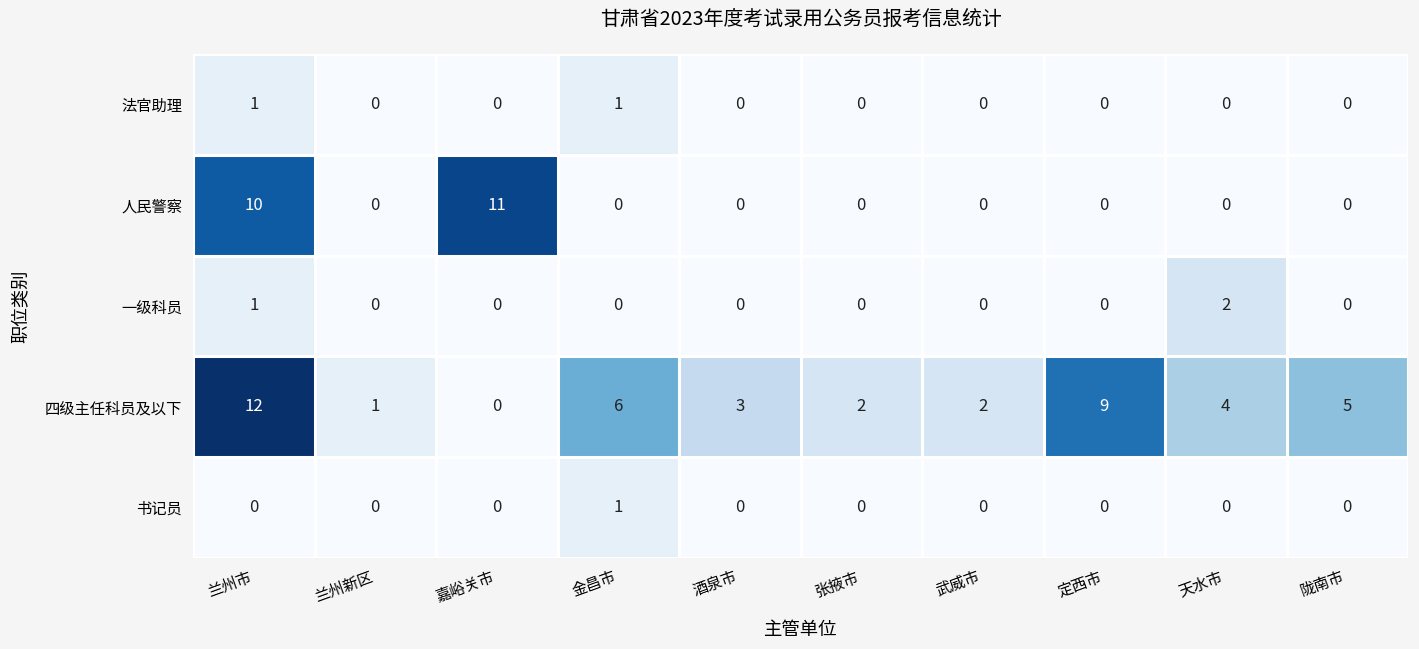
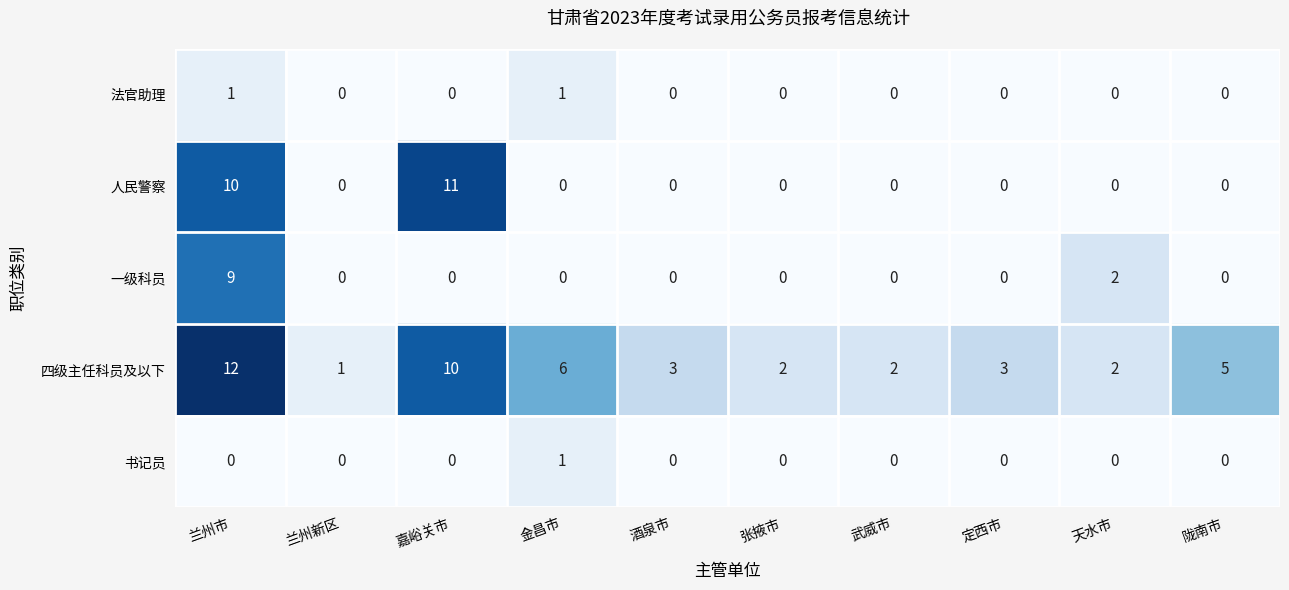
一级科员, 兰州市: 1 -> 9
四级主任科员及以下, 嘉峪关市: 0 -> 10
四级主任科员及以下, 定西市: 9 -> 3
四级主任科员及以下, 天水市: 4 -> 2
